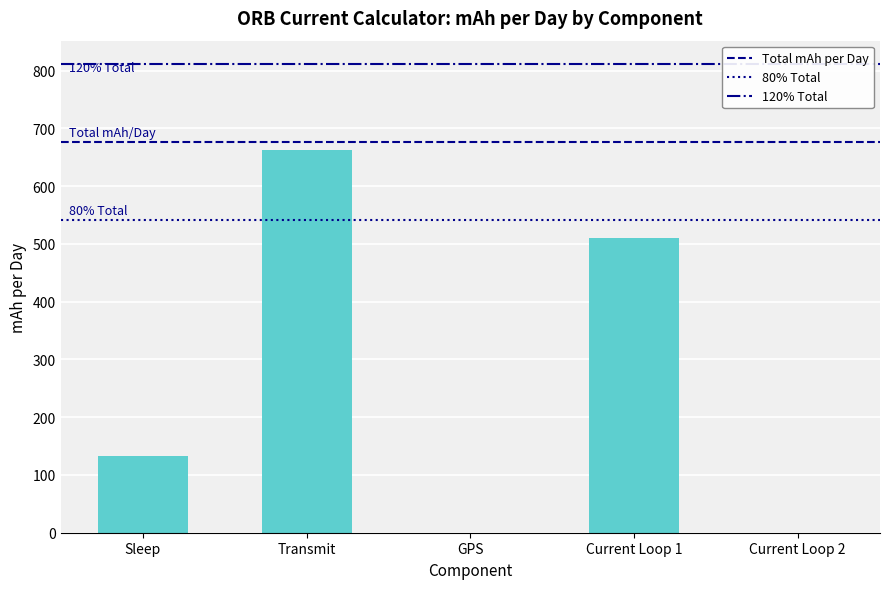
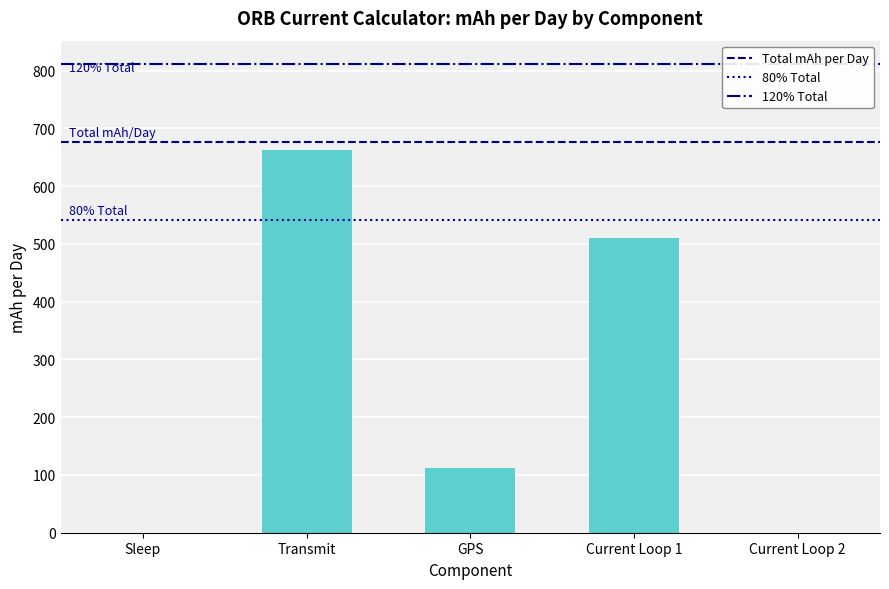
Sleep: 130 -> 0
GPS: 0 -> 110
